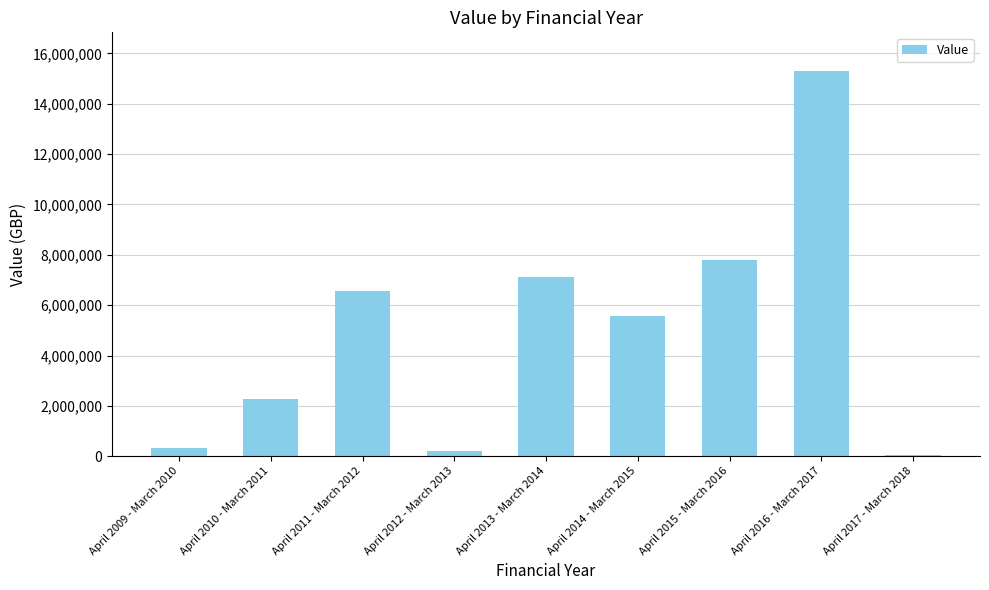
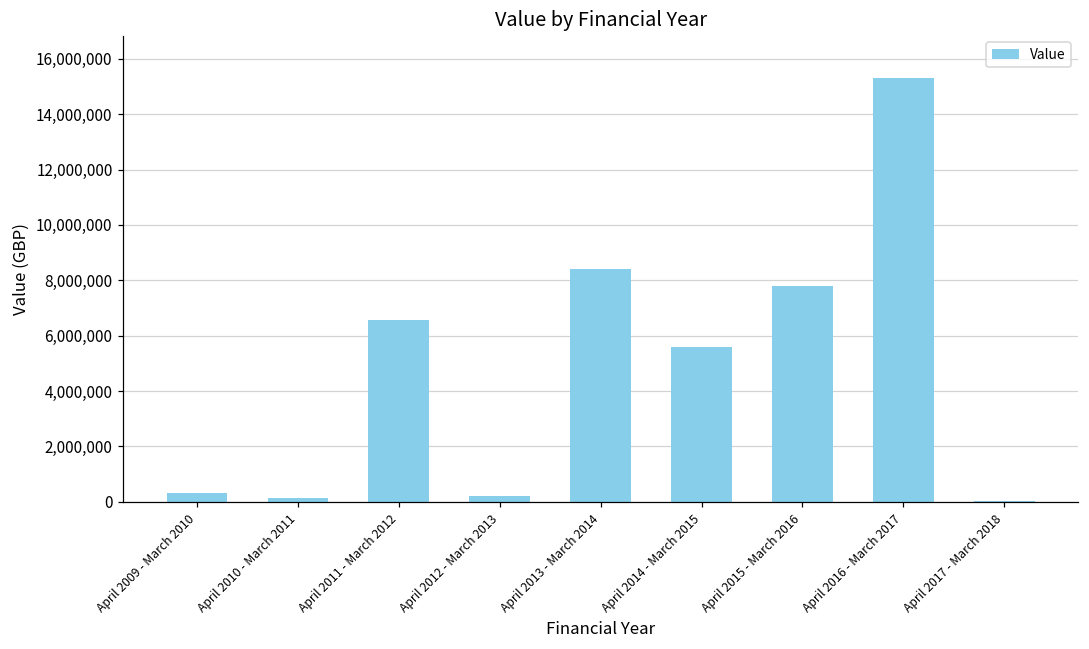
April 2010 - March 2011: 2,300,000 -> 200,000
April 2013 - March 2014: 7,100,000 -> 8,400,000
